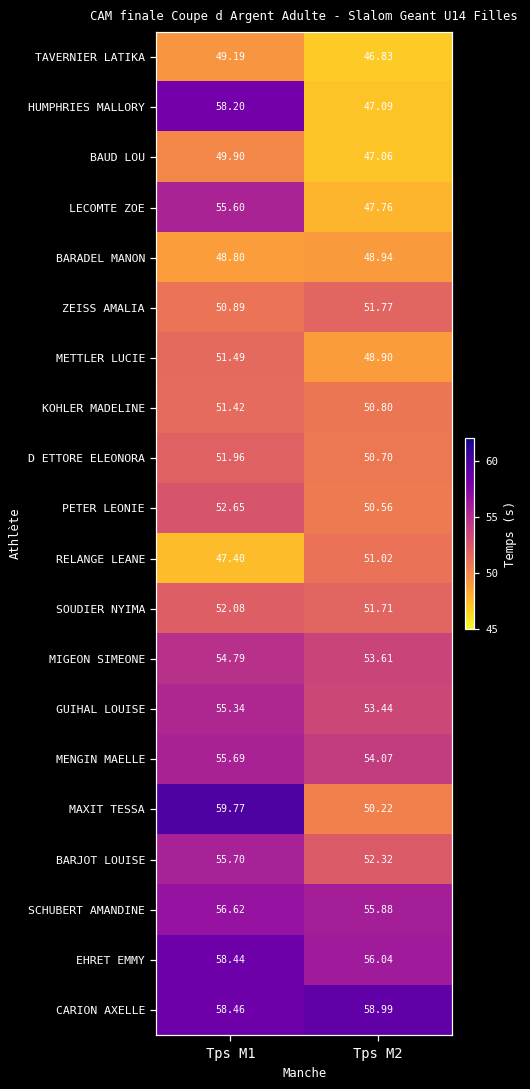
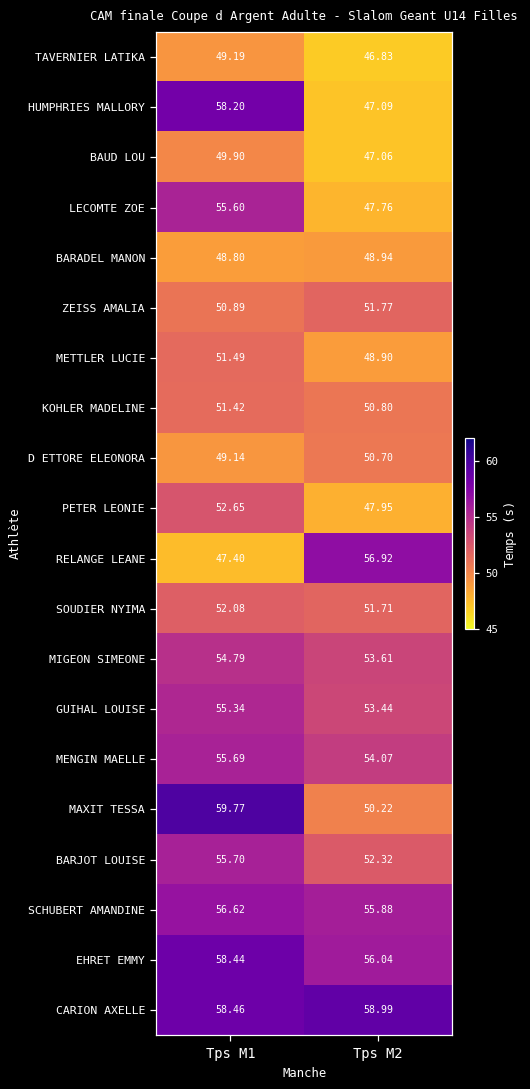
D ETTORE ELEONORA, Tps M1: 51.96 -> 49.14
PETER LEONIE, Tps M2: 50.56 -> 47.95
RELANGE LEANE, Tps M2: 51.02 -> 56.92
